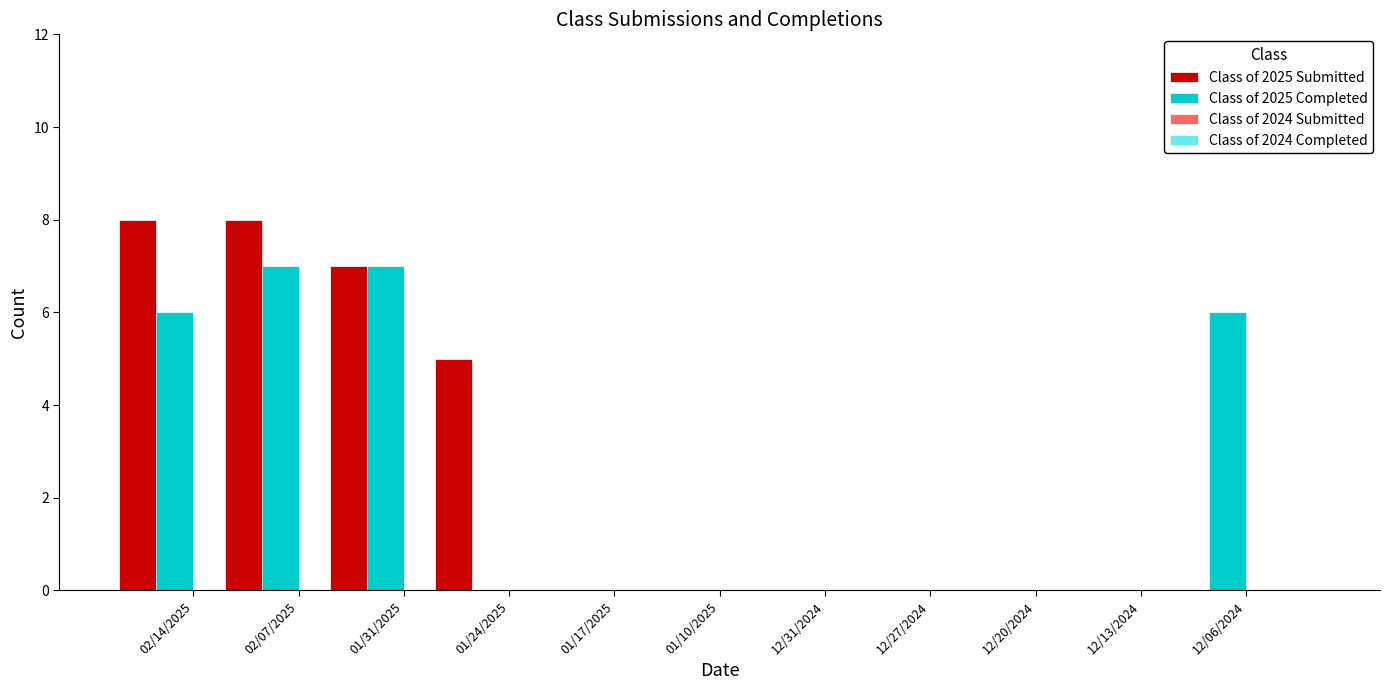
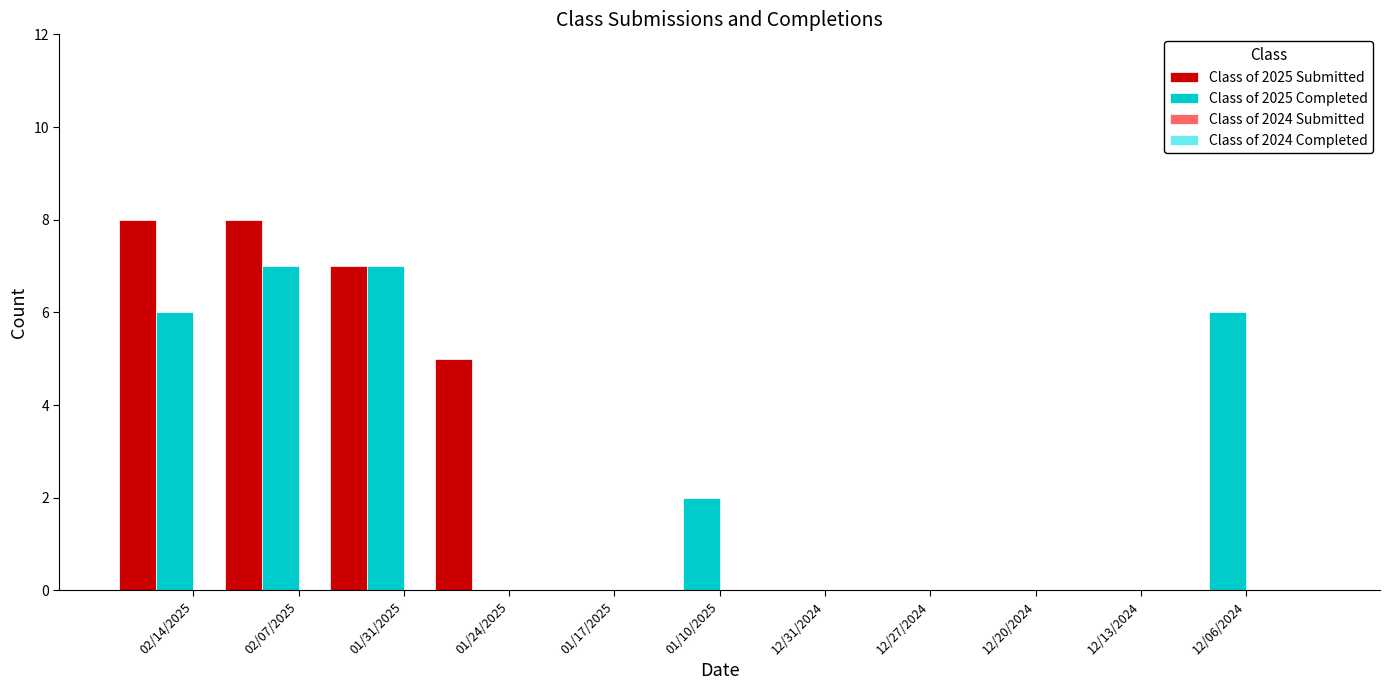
Class of 2025 Completed, 01/10/2025: 0 -> 2
